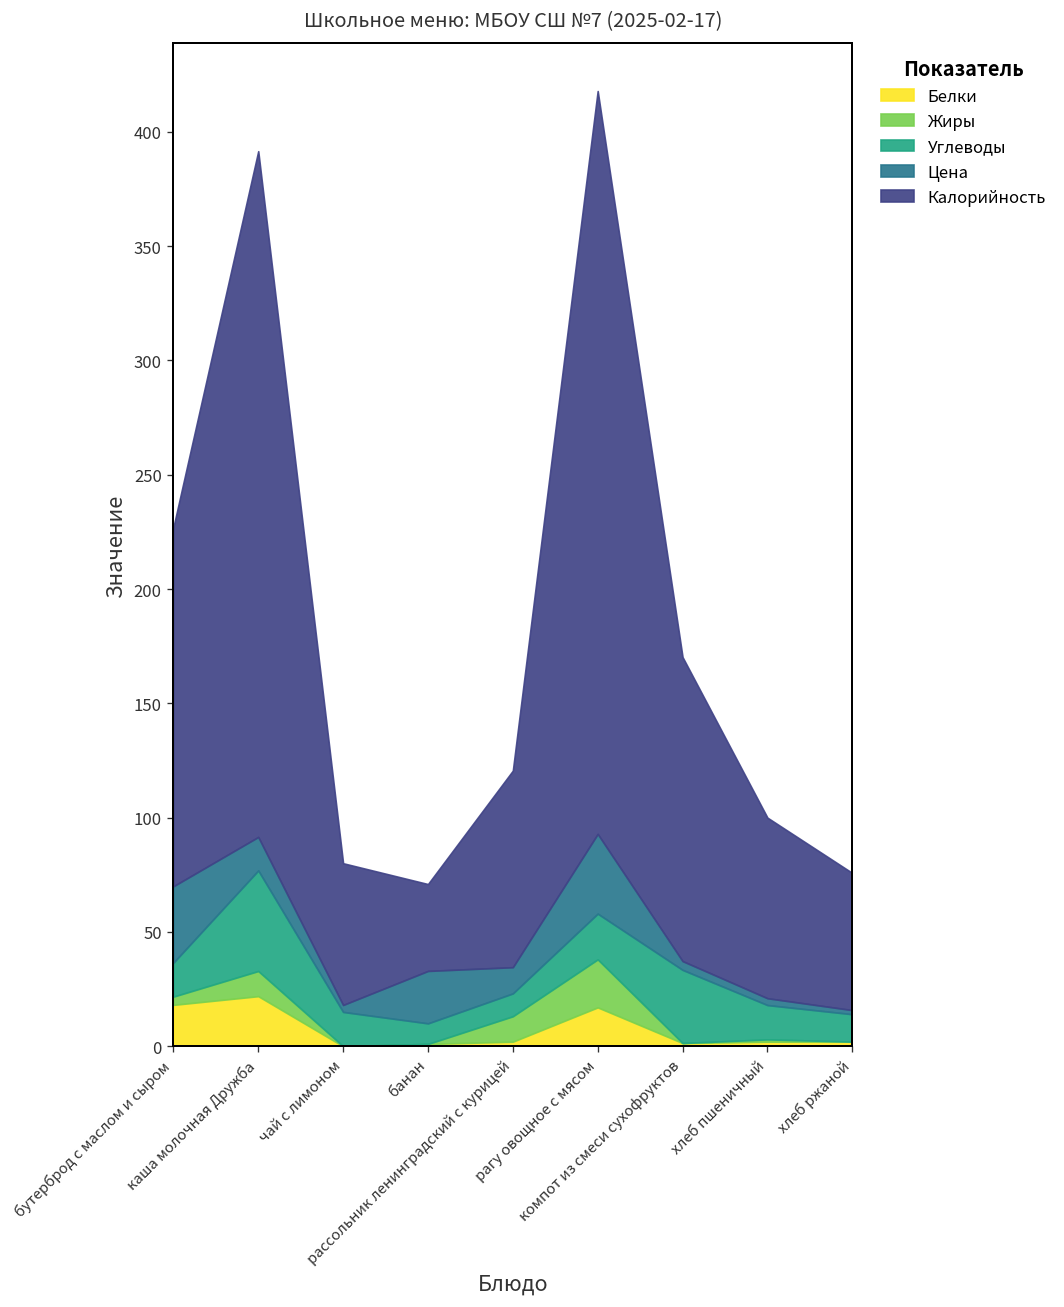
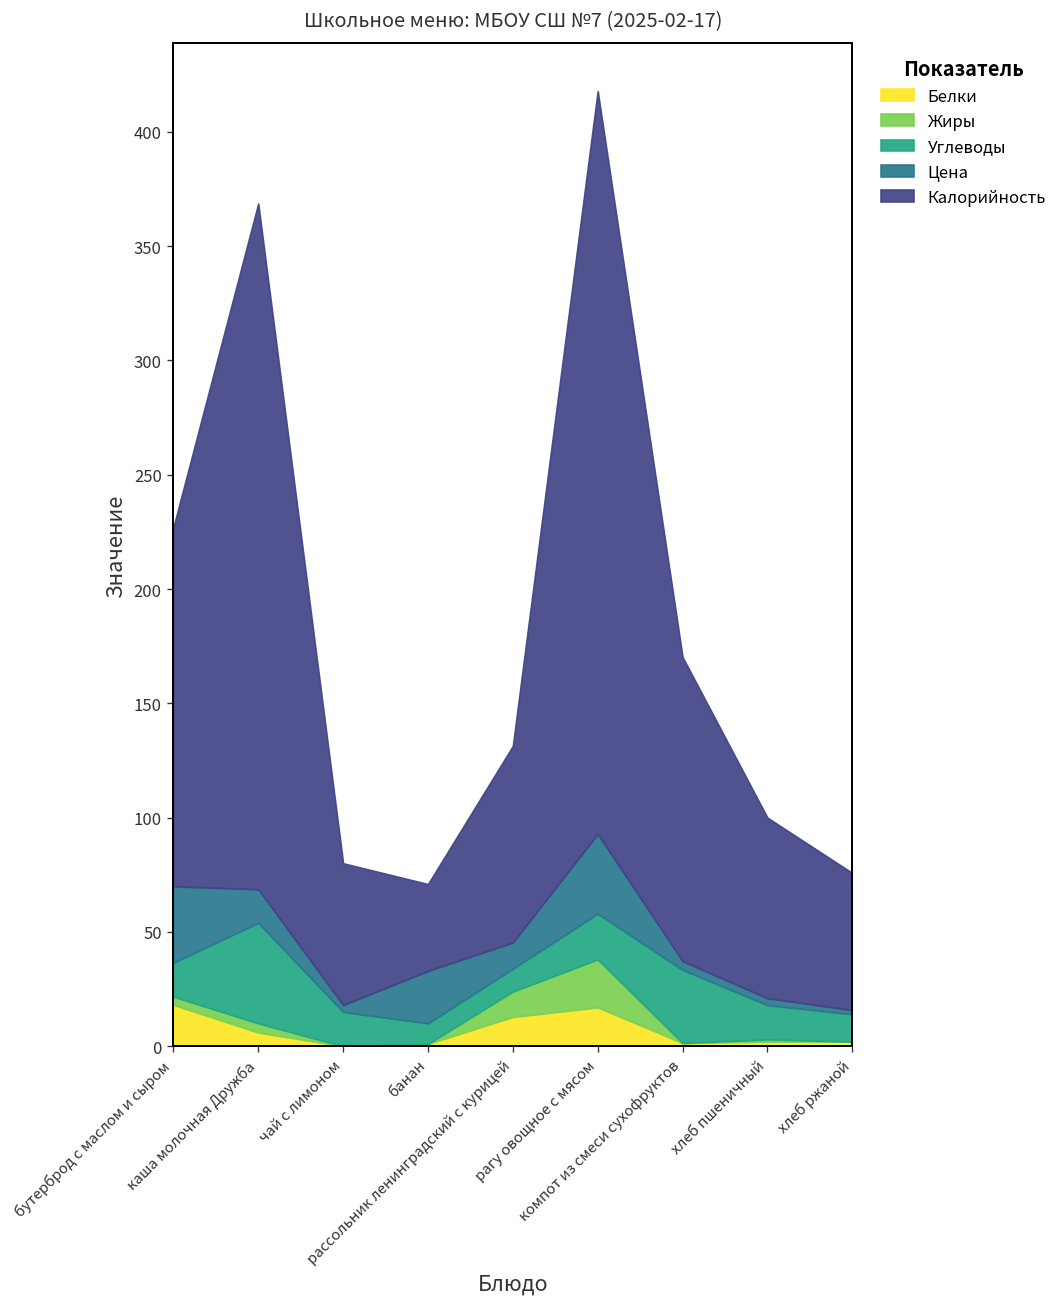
Белки, каша молочная Дружба: 22 -> 6
Жиры, каша молочная Дружба: 11 -> 4
Белки, рассольник ленинградский с курицей: 2 -> 13
